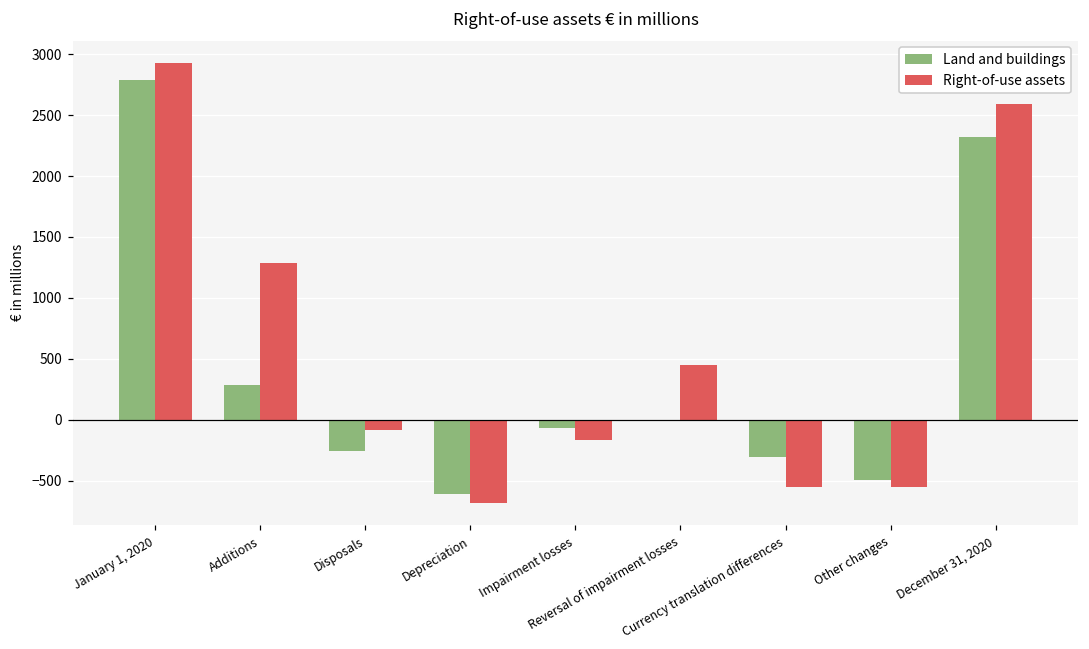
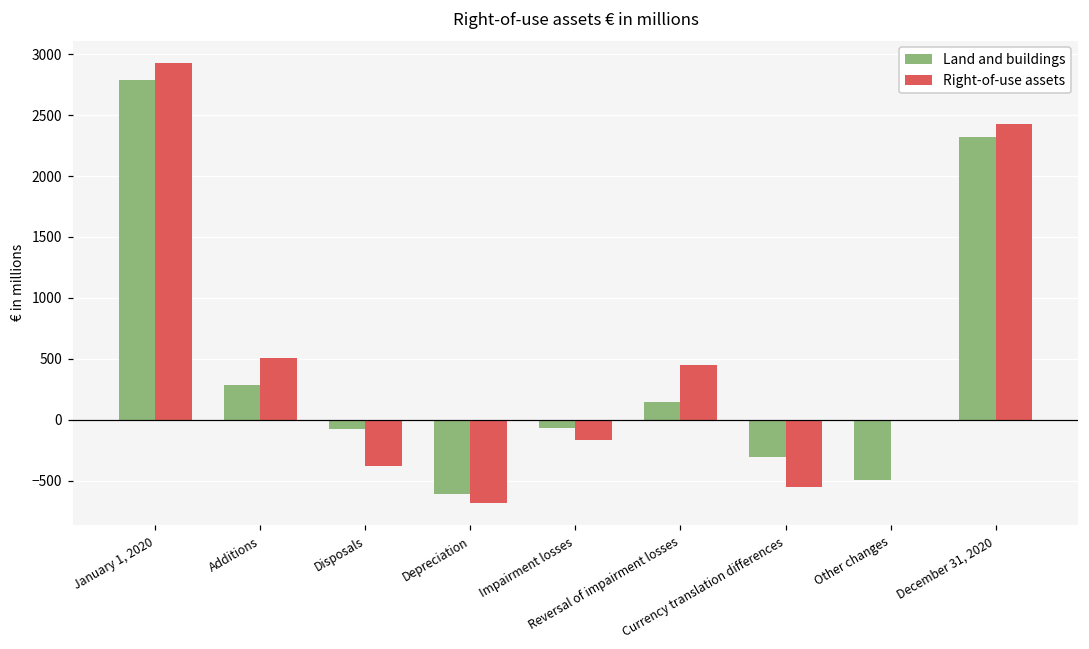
Right-of-use assets, Additions: 1290 -> 510
Land and buildings, Disposals: -260 -> -80
Right-of-use assets, Disposals: -80 -> -380
Land and buildings, Reversal of impairment losses: 0 -> 150
Right-of-use assets, Other changes: -550 -> -10
Right-of-use assets, December 31, 2020: 2590 -> 2430
